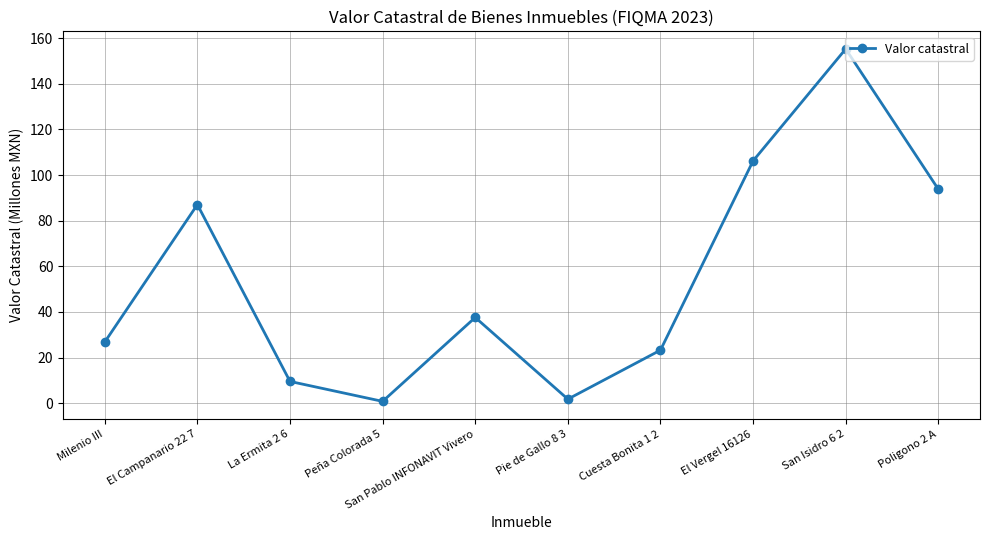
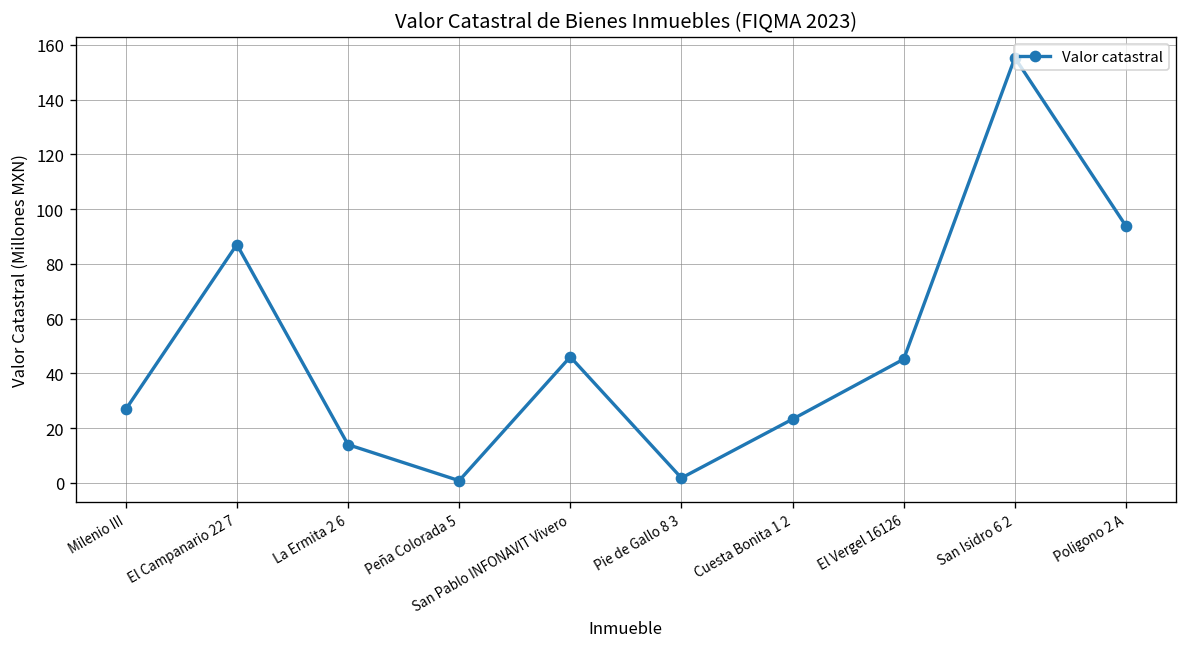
La Ermita 2 6: 10 -> 14
San Pablo INFONAVIT Vivero: 38 -> 46
El Vergel 16126: 106 -> 45
